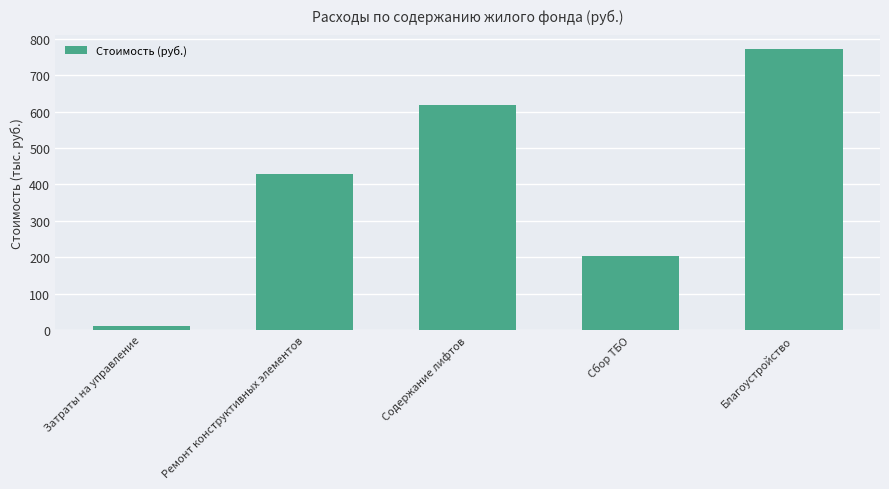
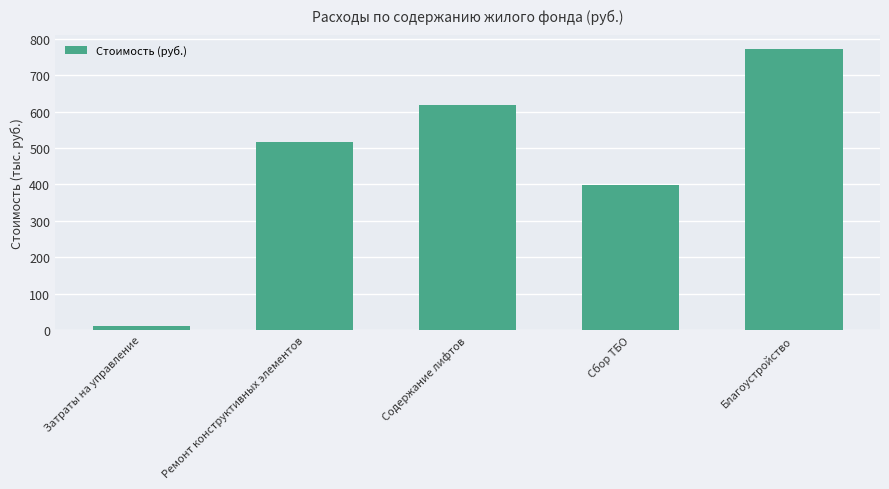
Ремонт конструктивных элементов: 430 -> 520
Сбор ТБО: 200 -> 400
